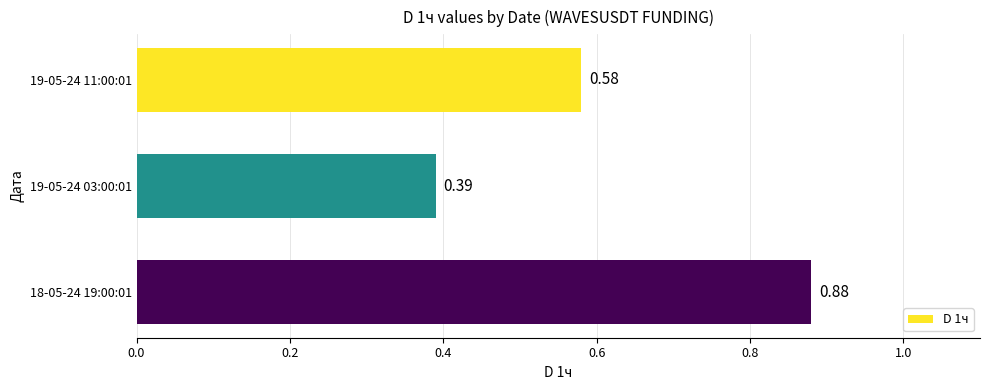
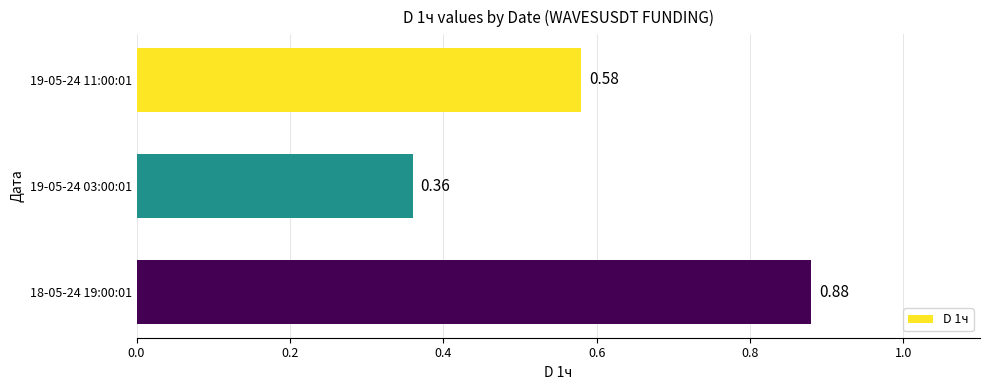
19-05-24 03:00:01: 0.39 -> 0.36
